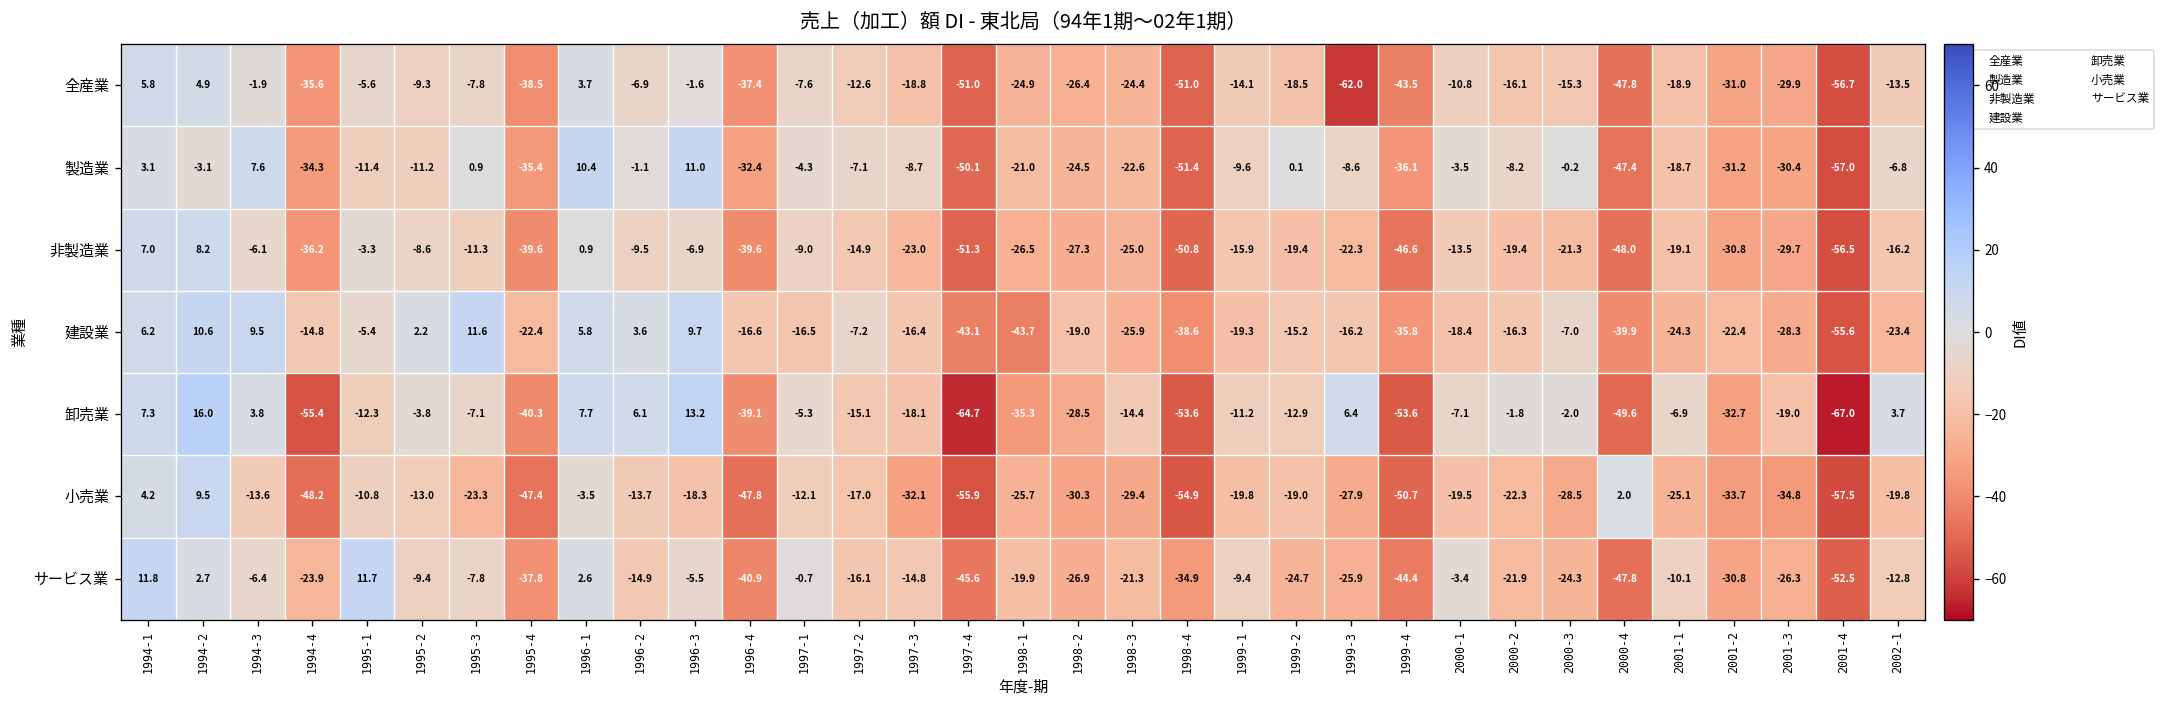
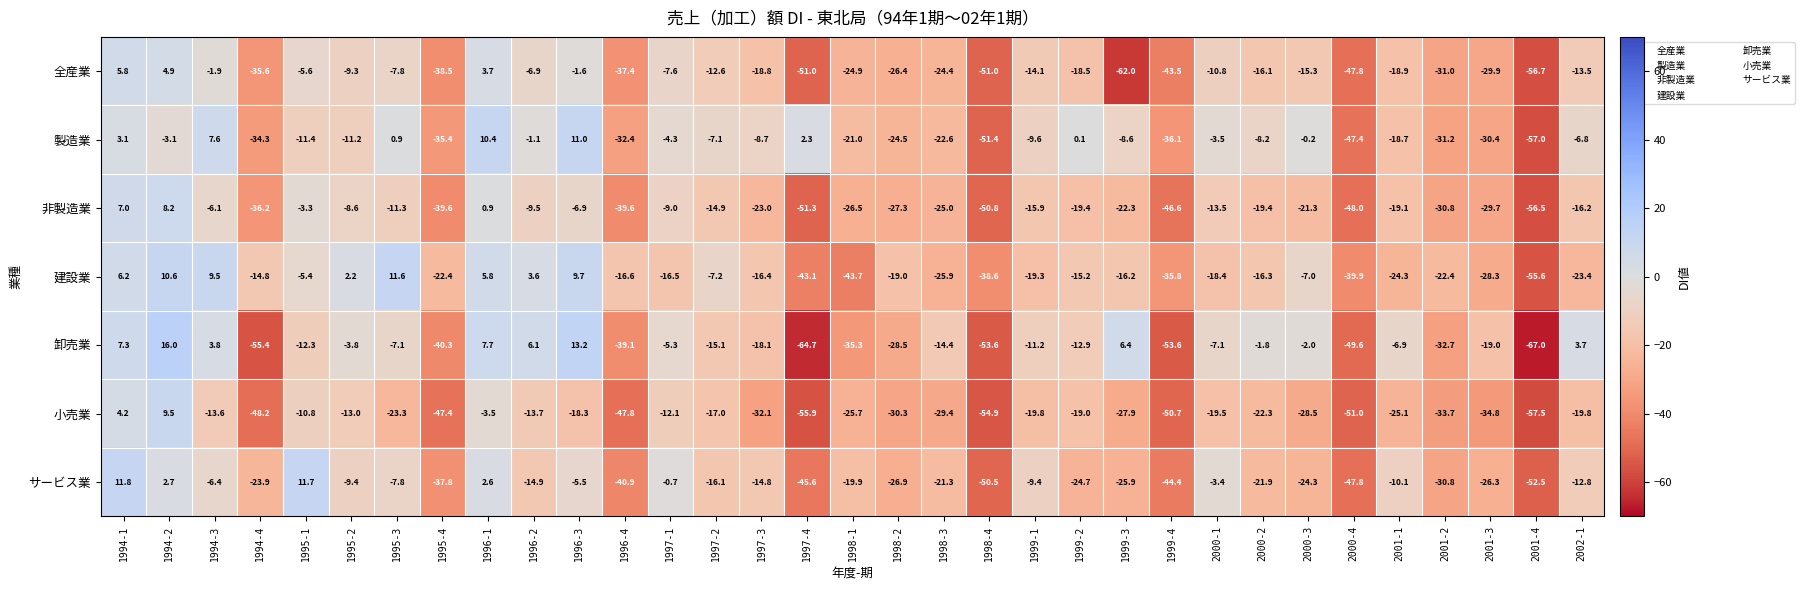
製造業, 1997-4: -50.1 -> 2.3
小売業, 2000-4: 2.0 -> -51.0
サービス業, 1998-4: -34.9 -> -50.5
